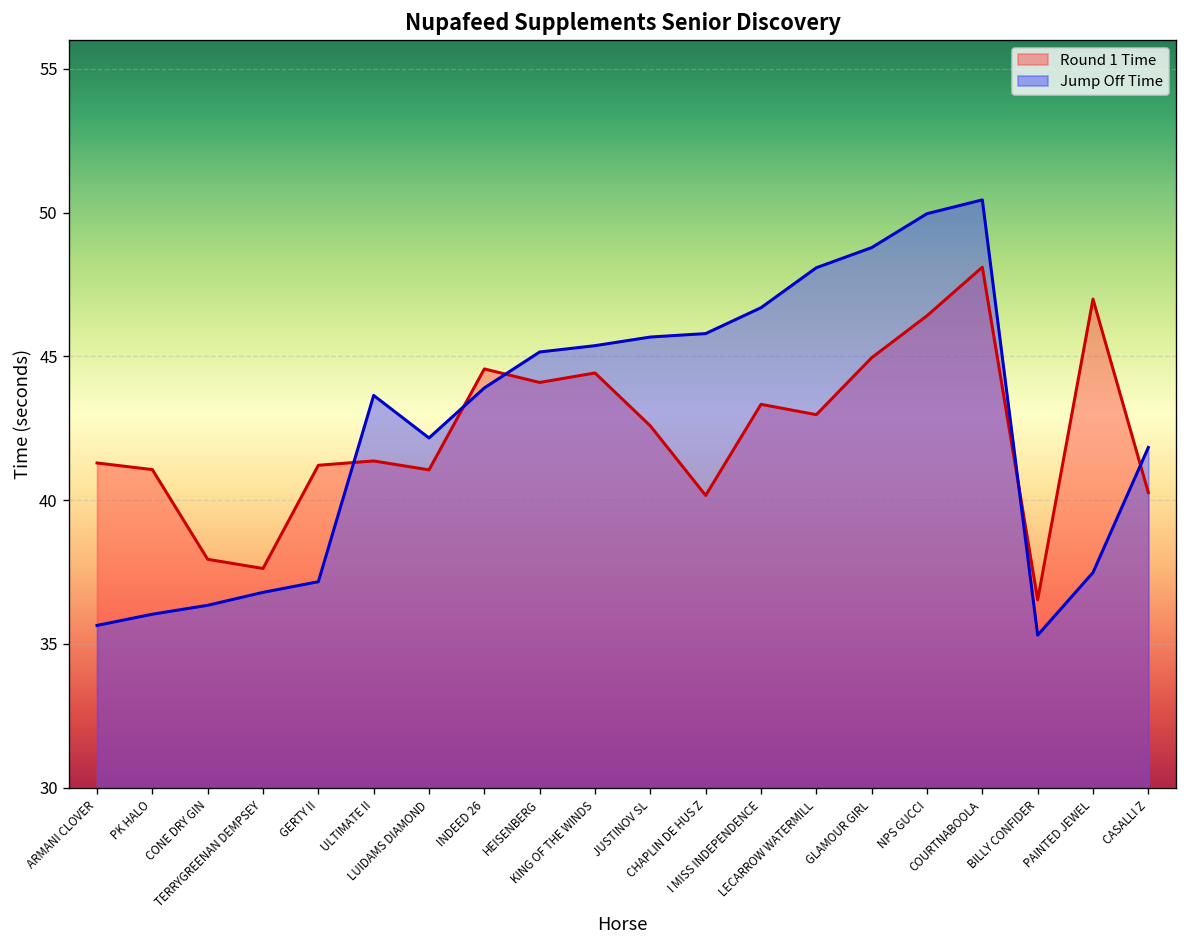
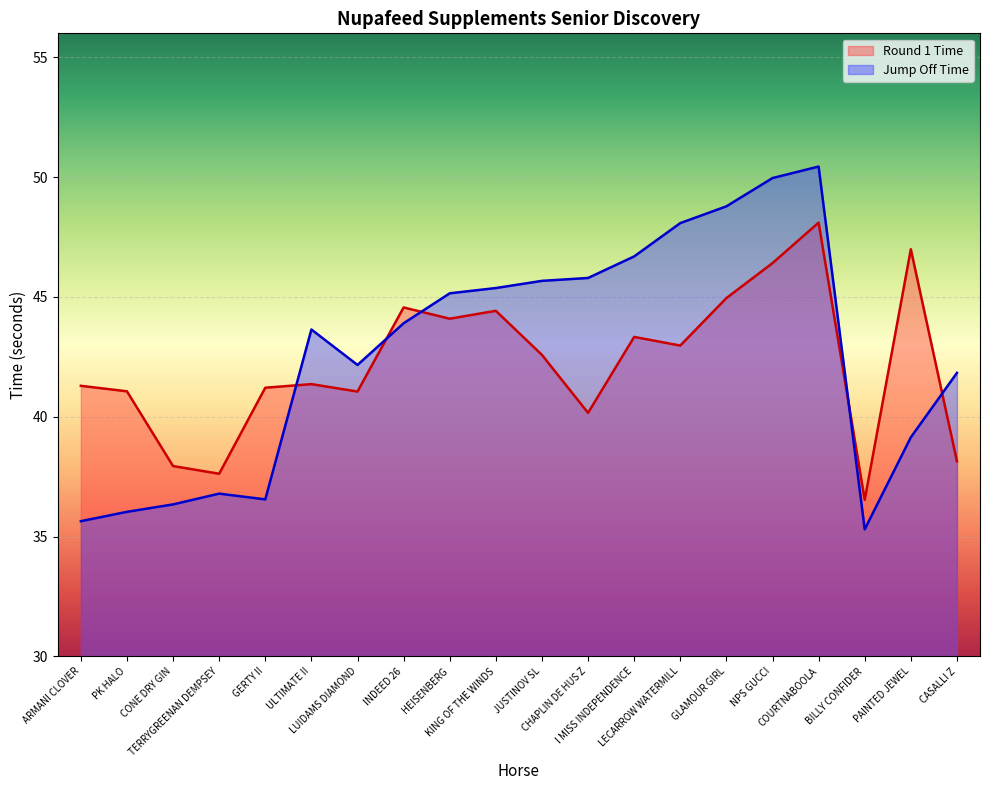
Jump Off Time, GERTY II: 37.2 -> 36.6
Jump Off Time, PAINTED JEWEL: 37.5 -> 39.1
Round 1 Time, CASALLI Z: 40.3 -> 38.1
